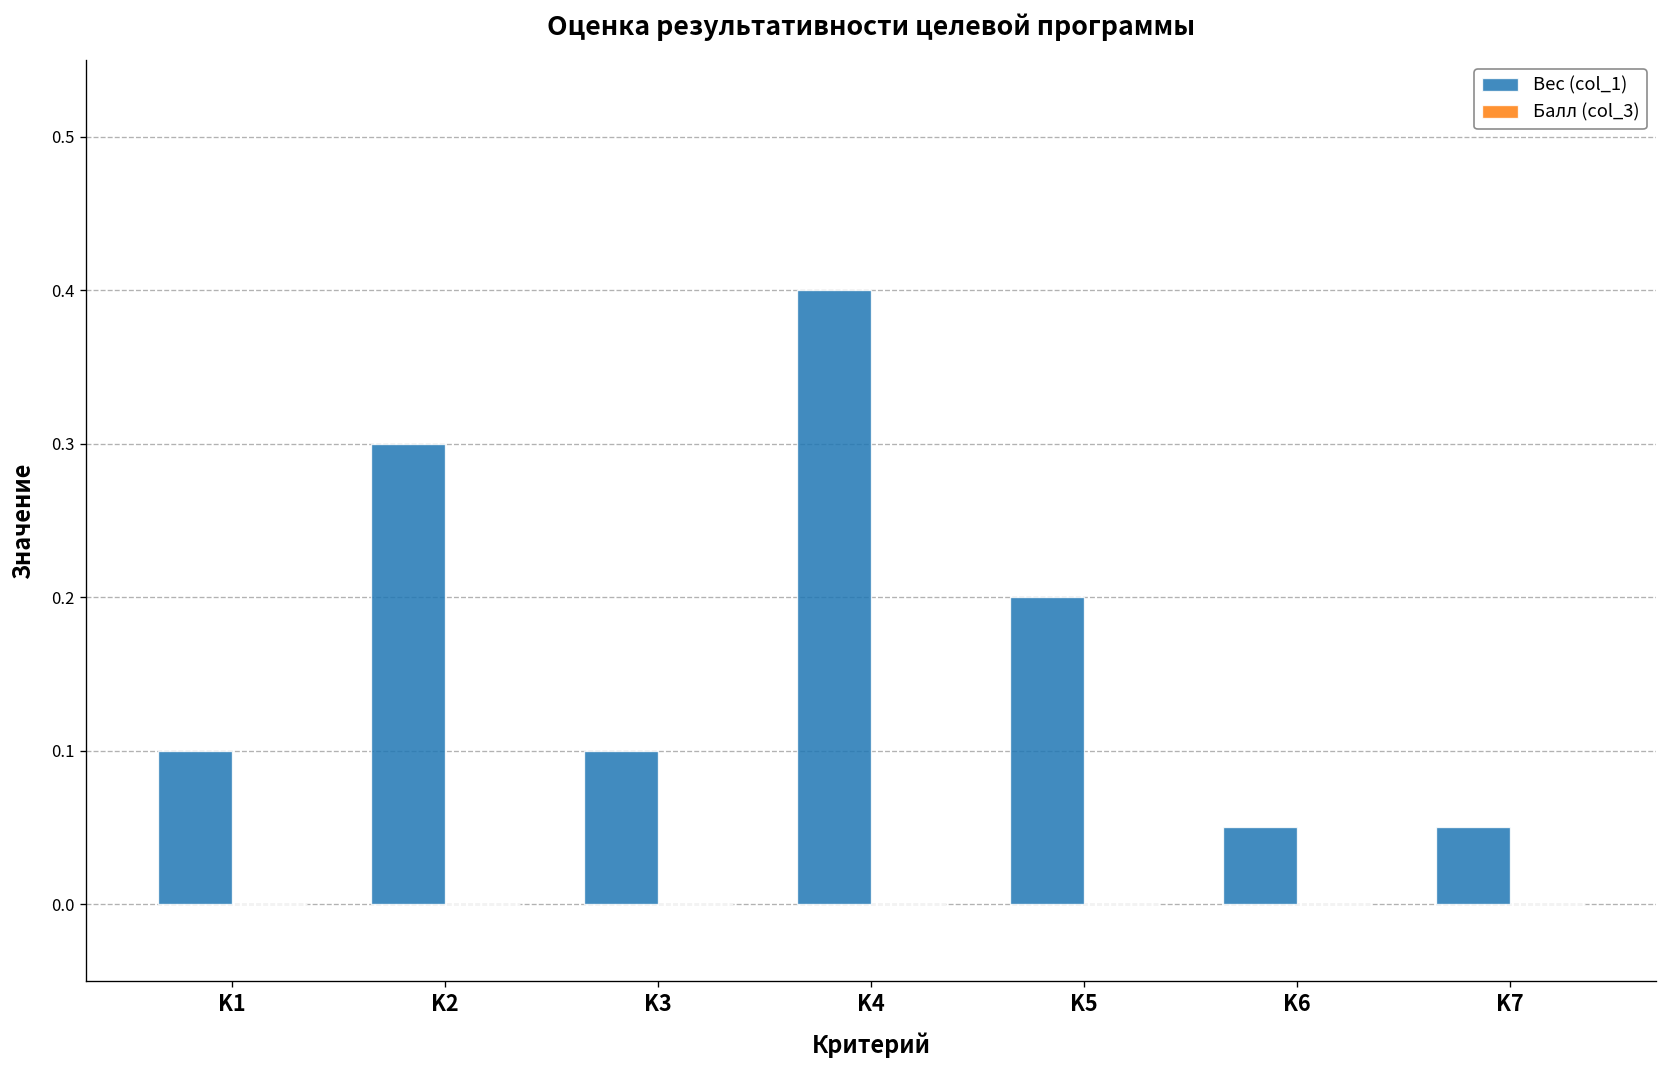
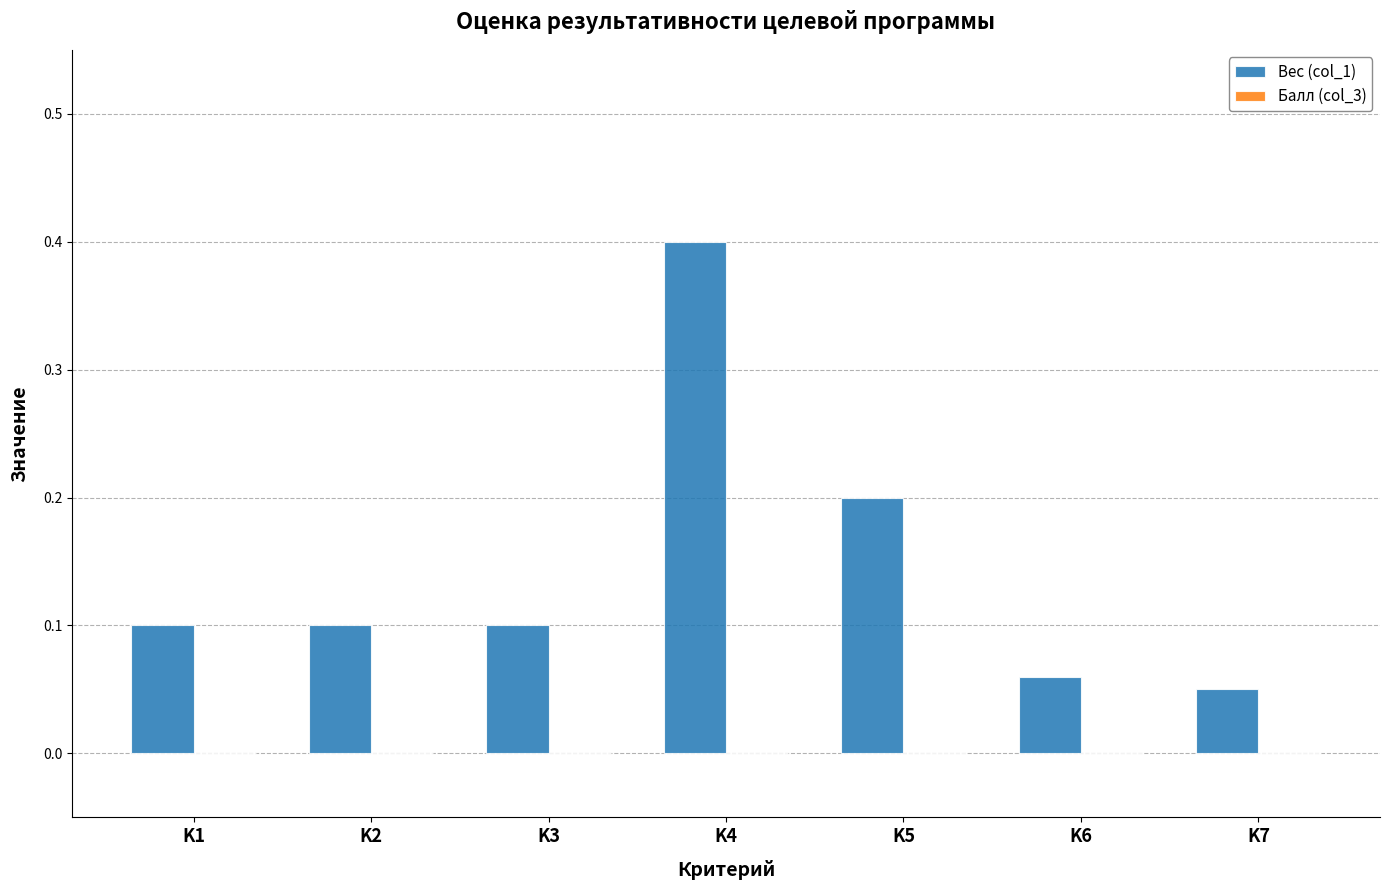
Вес (col_1), K2: 0.3 -> 0.1
Вес (col_1), K6: 0.05 -> 0.06
